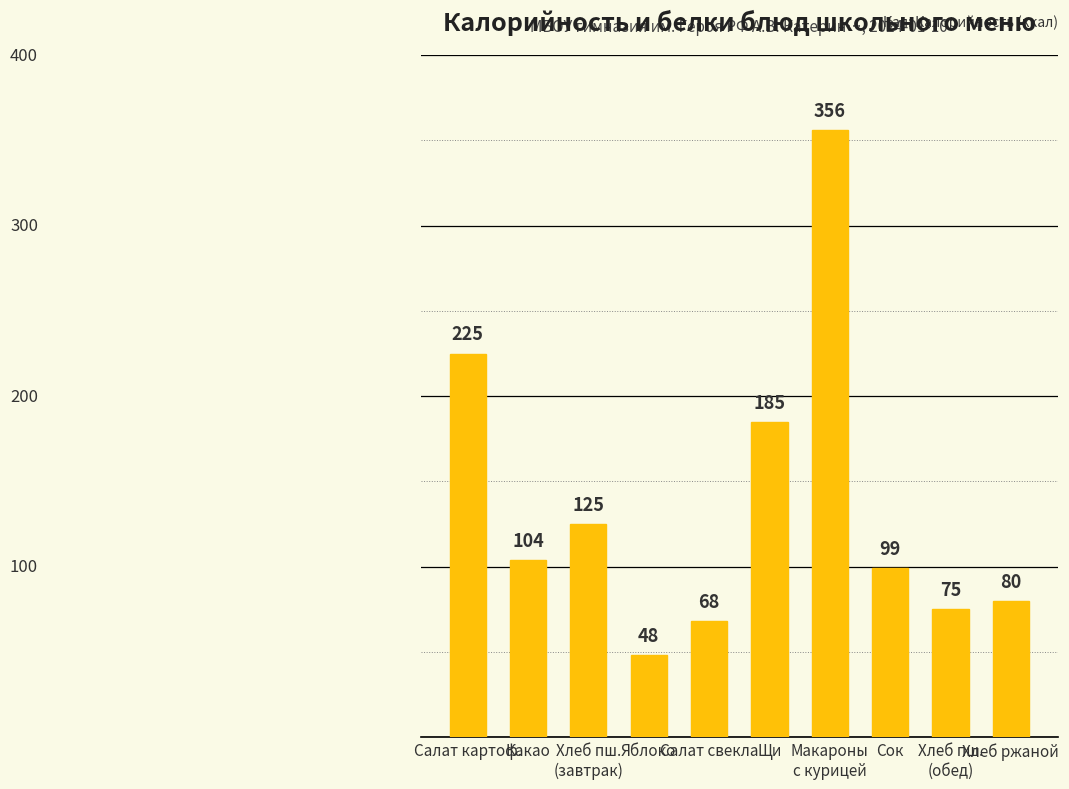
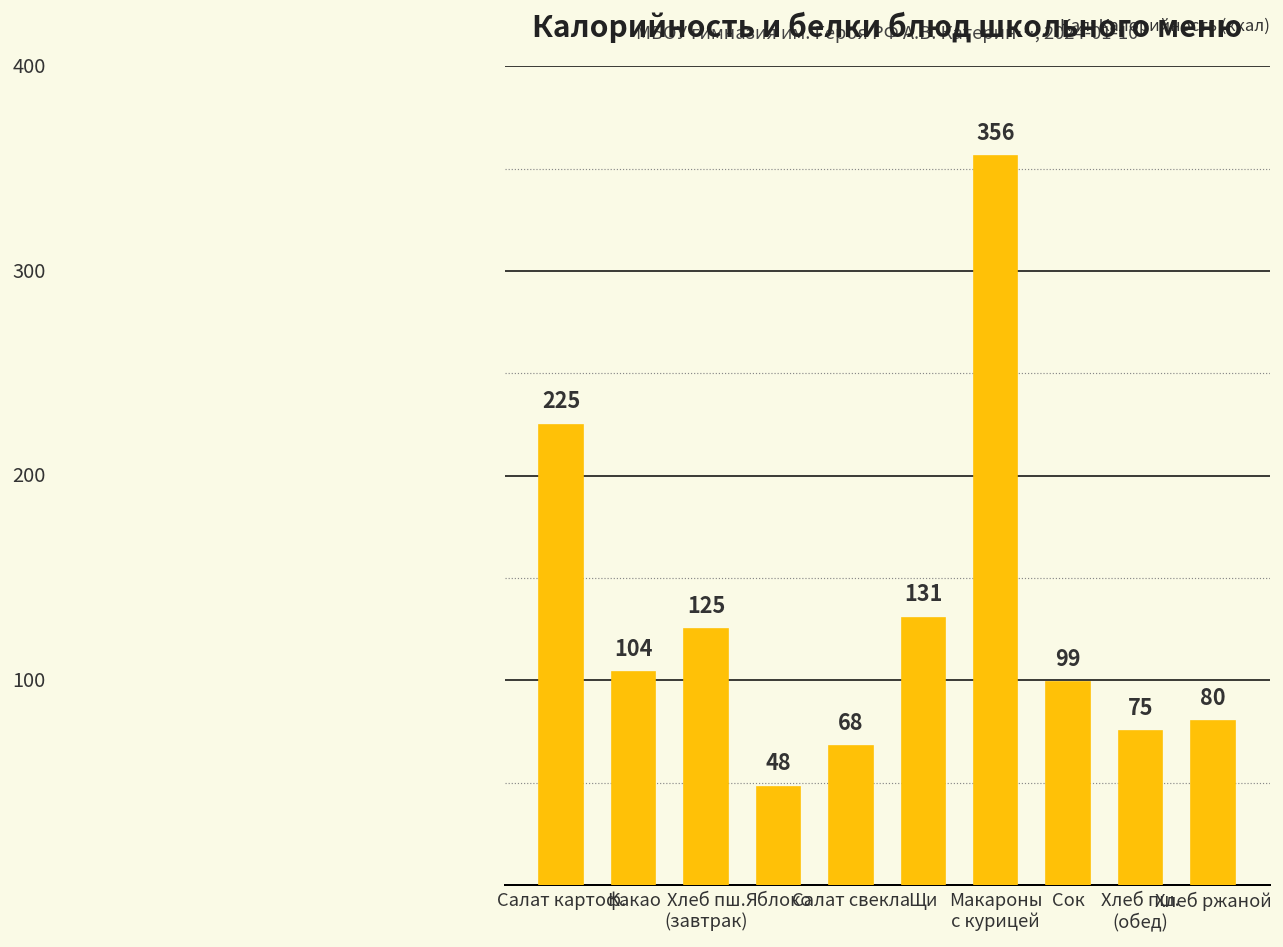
Щи: 185 -> 131
